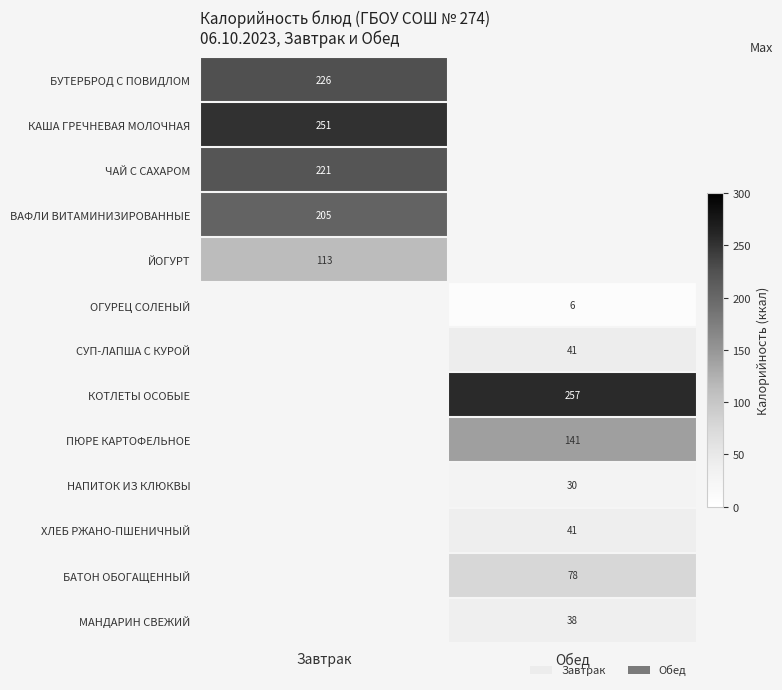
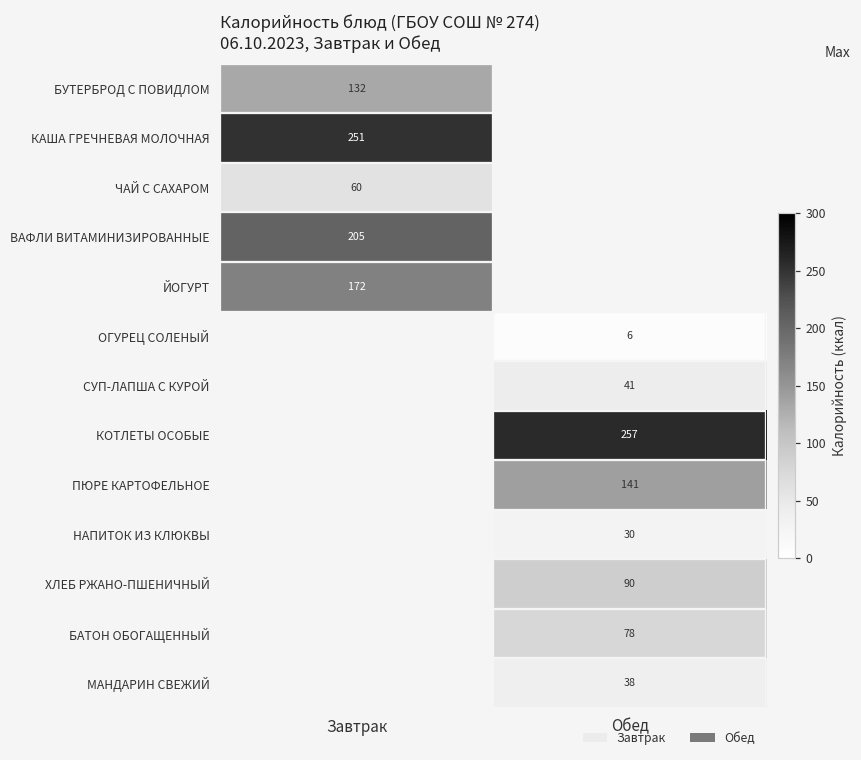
БУТЕРБРОД С ПОВИДЛОМ, Завтрак: 226 -> 132
ЧАЙ С САХАРОМ, Завтрак: 221 -> 60
ЙОГУРТ, Завтрак: 113 -> 172
ХЛЕБ РЖАНО-ПШЕНИЧНЫЙ, Обед: 41 -> 90
